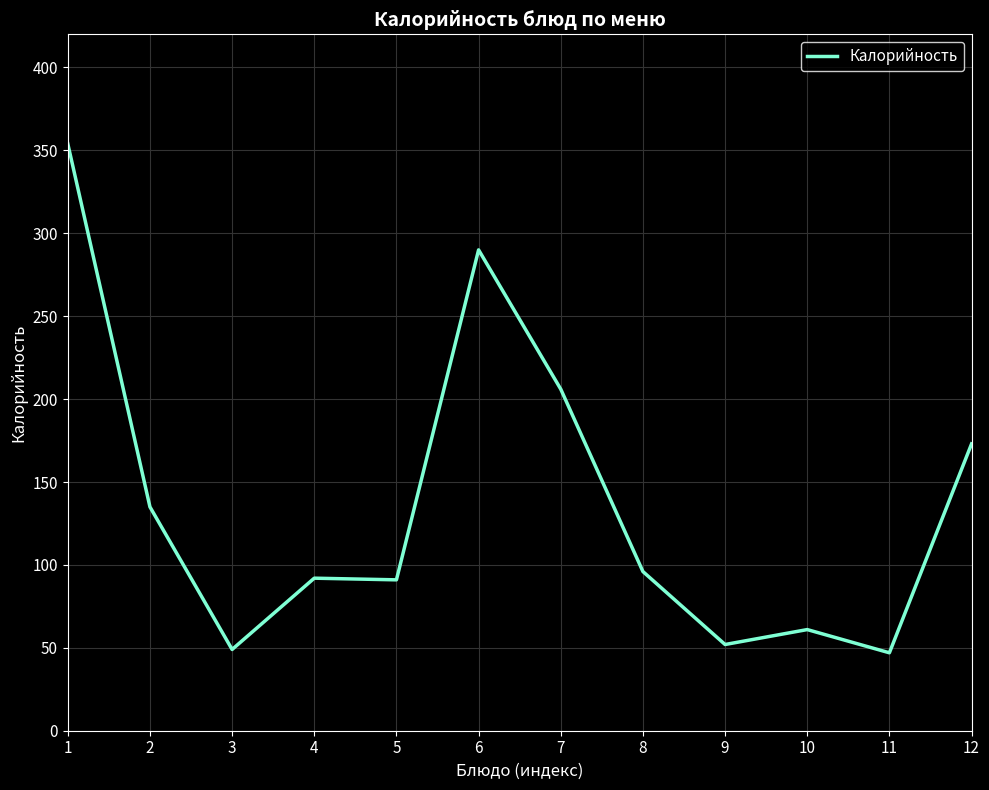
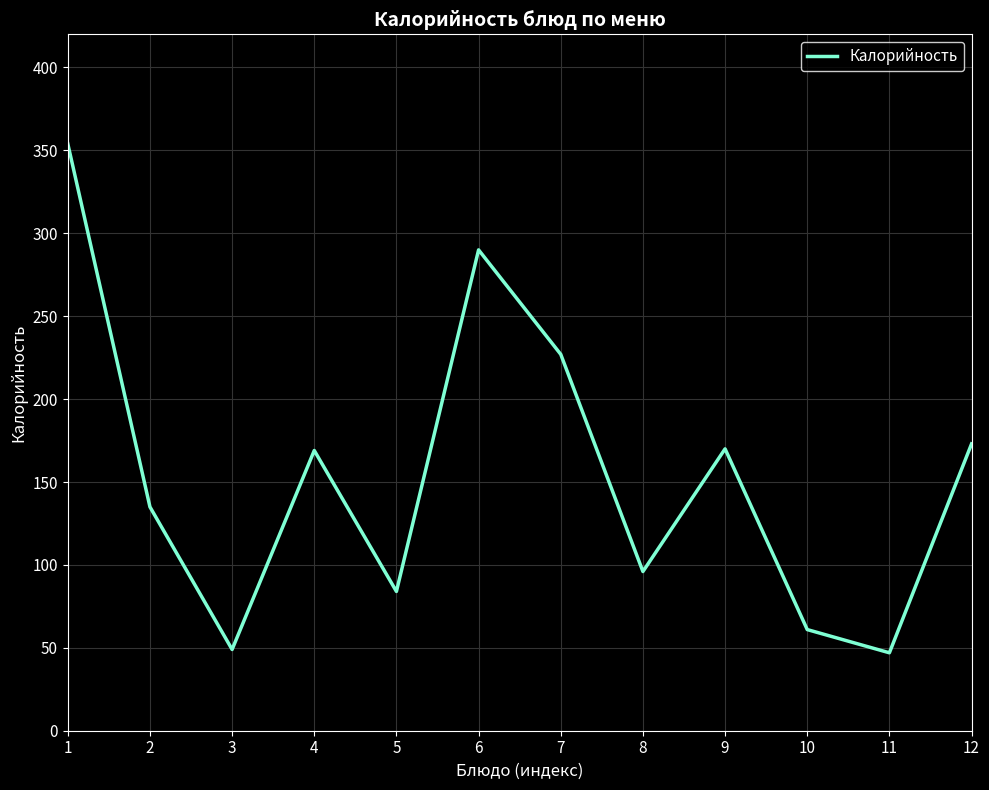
4: 92 -> 169
5: 91 -> 84
7: 206 -> 227
9: 52 -> 170
